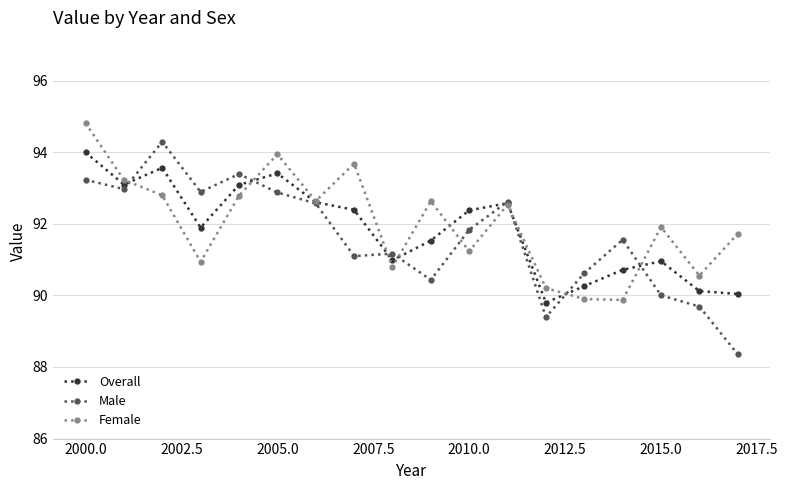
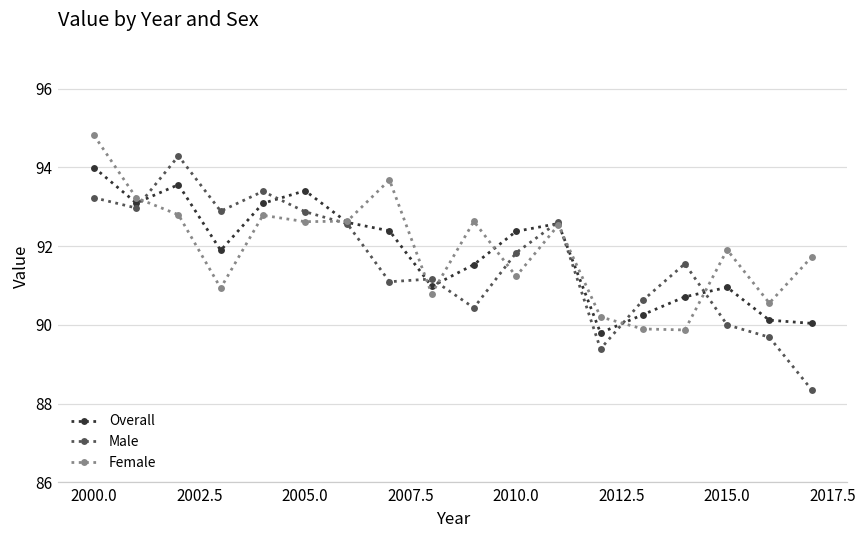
Female, 2005.0: 93.9 -> 92.6
